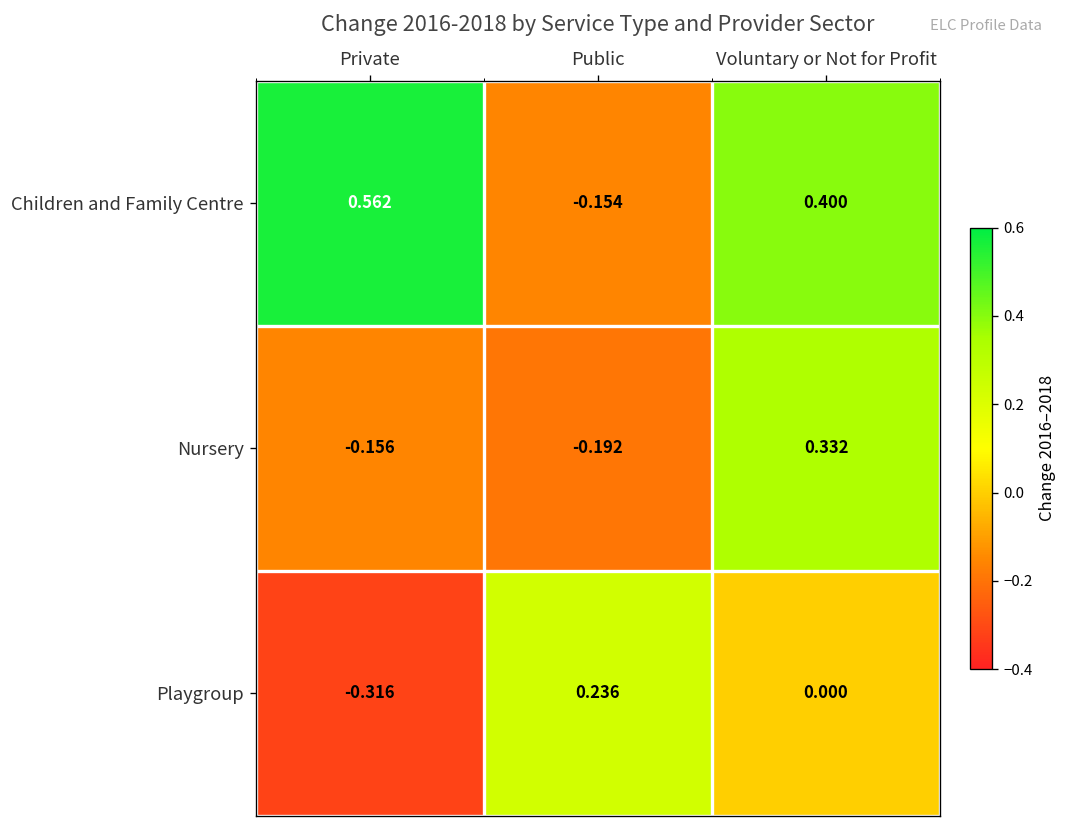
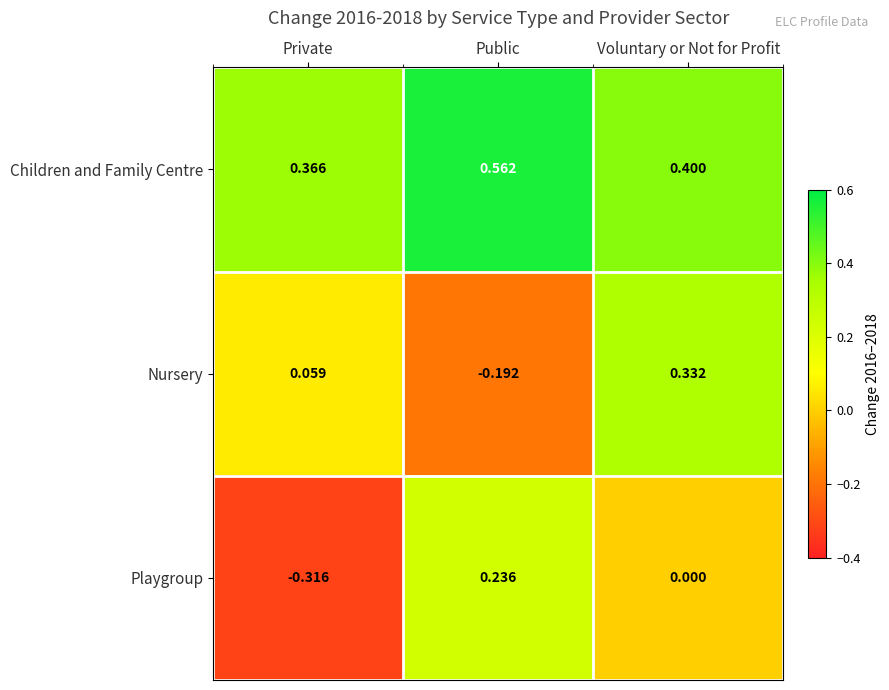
Children and Family Centre, Private: 0.562 -> 0.366
Children and Family Centre, Public: -0.154 -> 0.562
Nursery, Private: -0.156 -> 0.059
